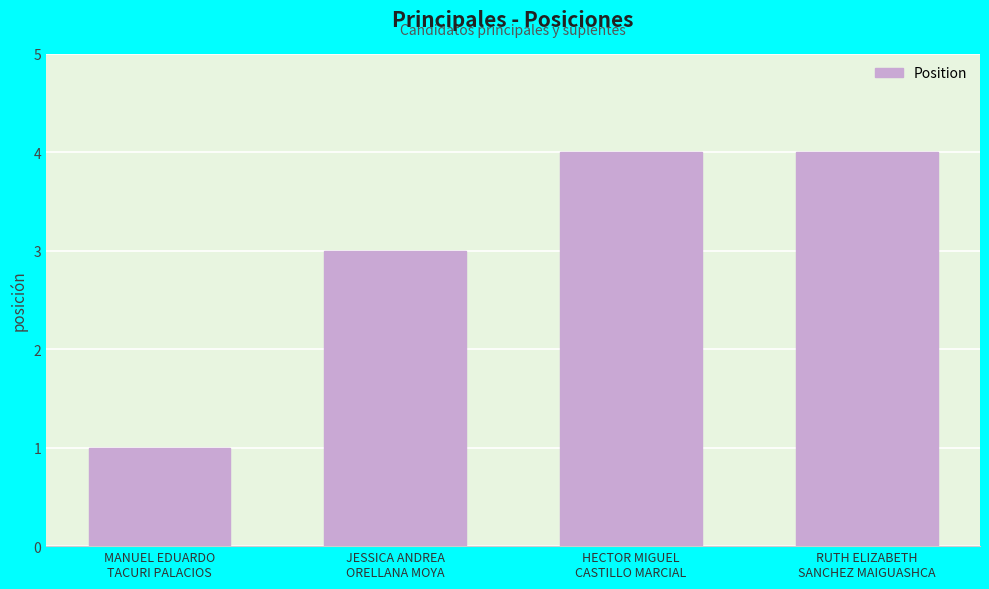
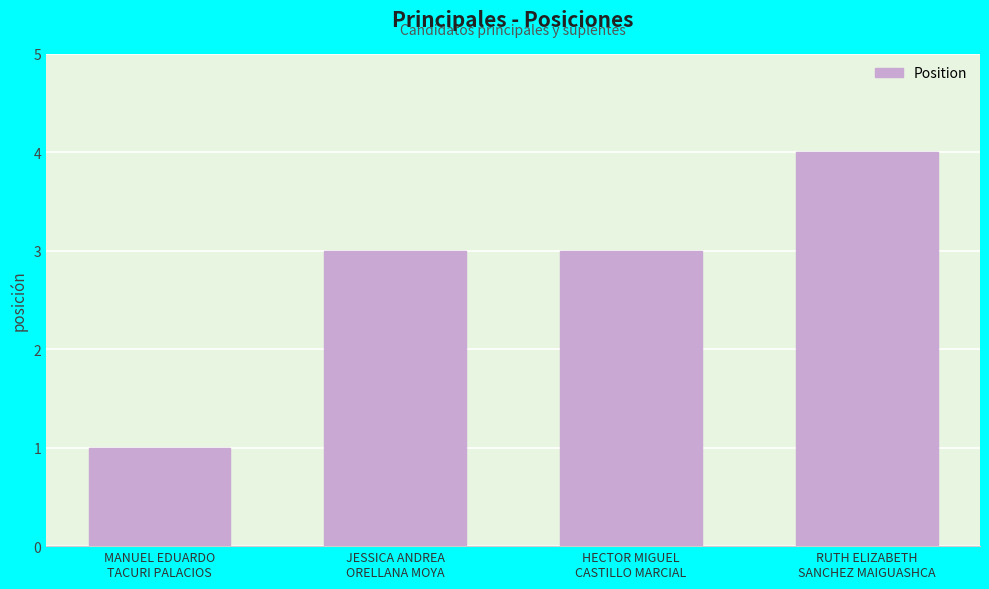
HECTOR MIGUEL CASTILLO MARCIAL: 4 -> 3
